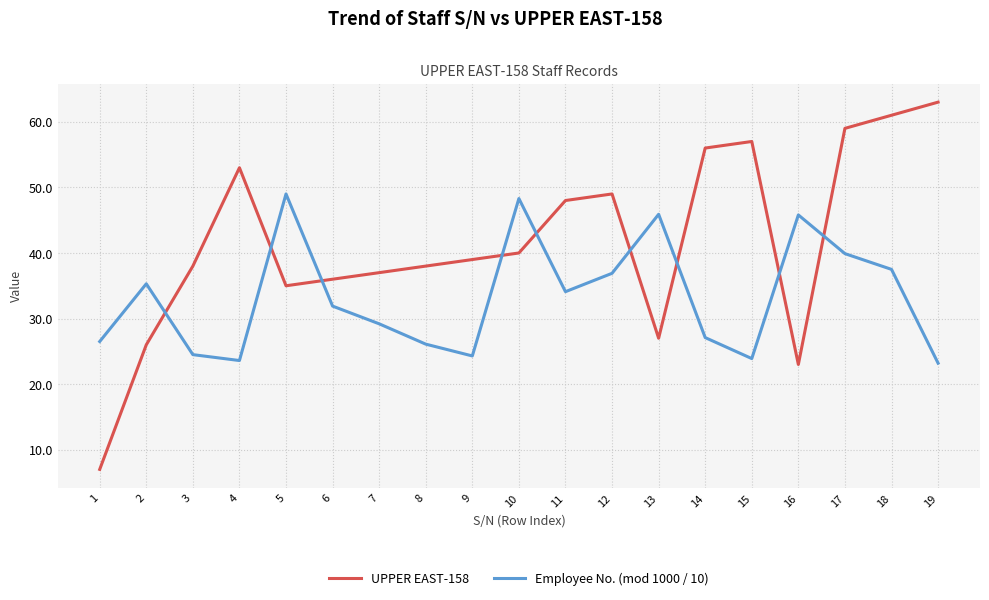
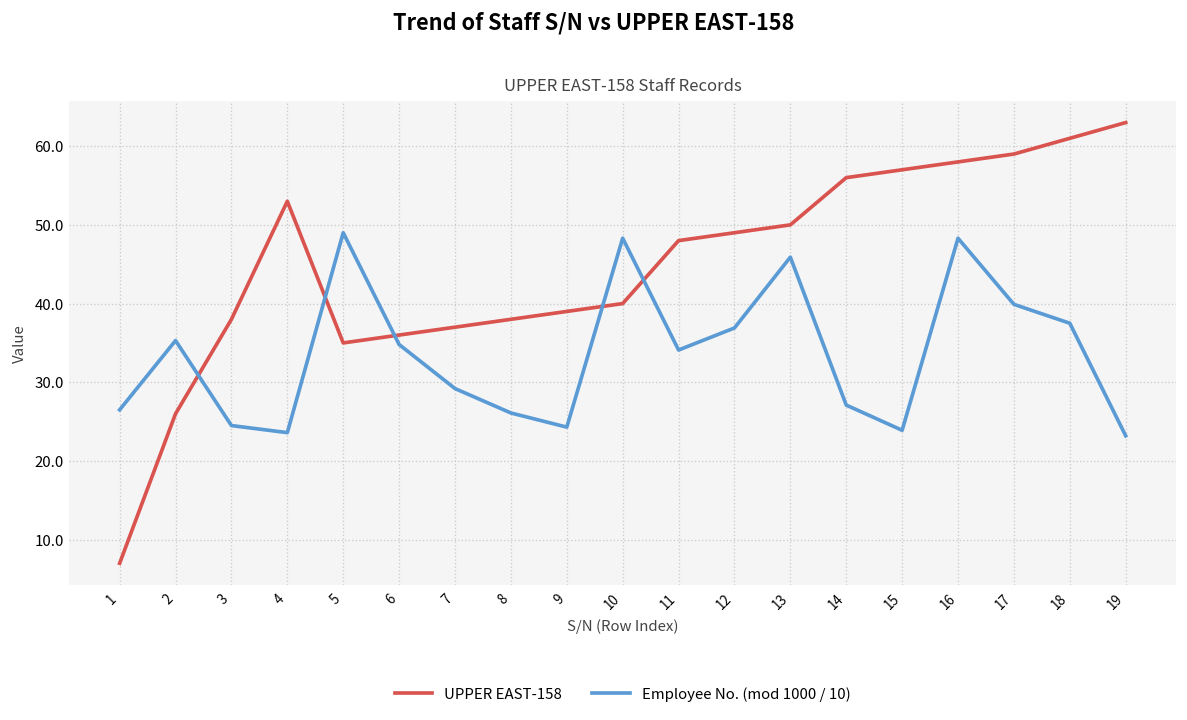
Employee No. (mod 1000 / 10), 6: 32 -> 35
UPPER EAST-158, 13: 27 -> 50
UPPER EAST-158, 16: 23 -> 58
Employee No. (mod 1000 / 10), 16: 46 -> 48
